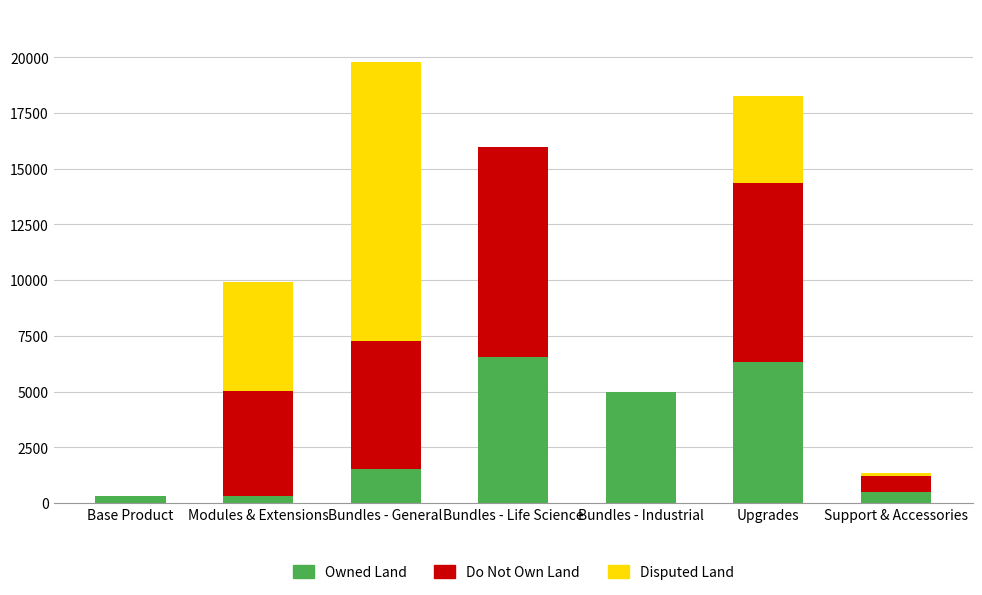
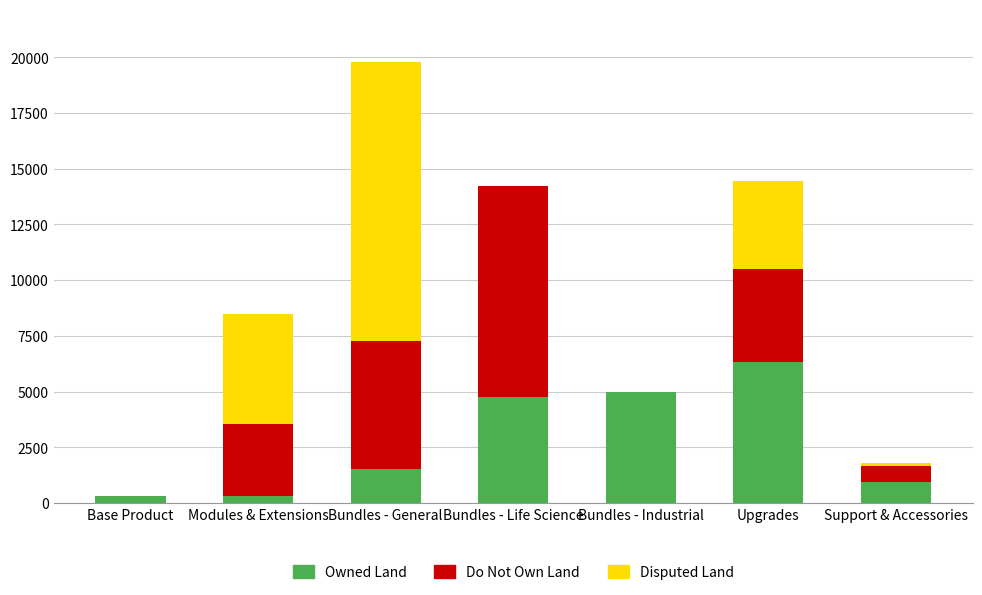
Do Not Own Land, Modules & Extensions: 4700 -> 3300
Owned Land, Bundles - Life Science: 6500 -> 4800
Do Not Own Land, Upgrades: 8000 -> 4200
Owned Land, Support & Accessories: 500 -> 900
